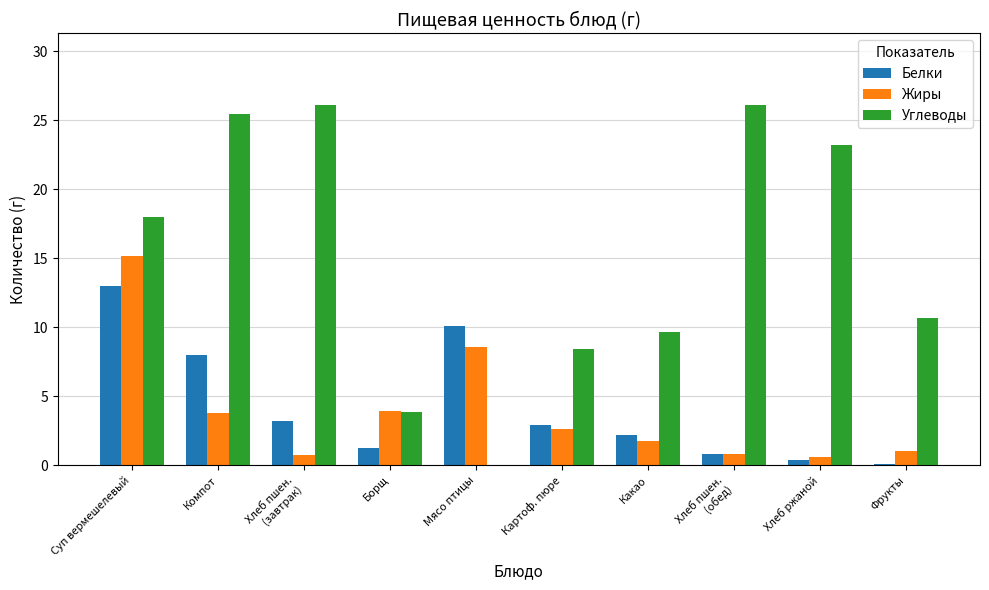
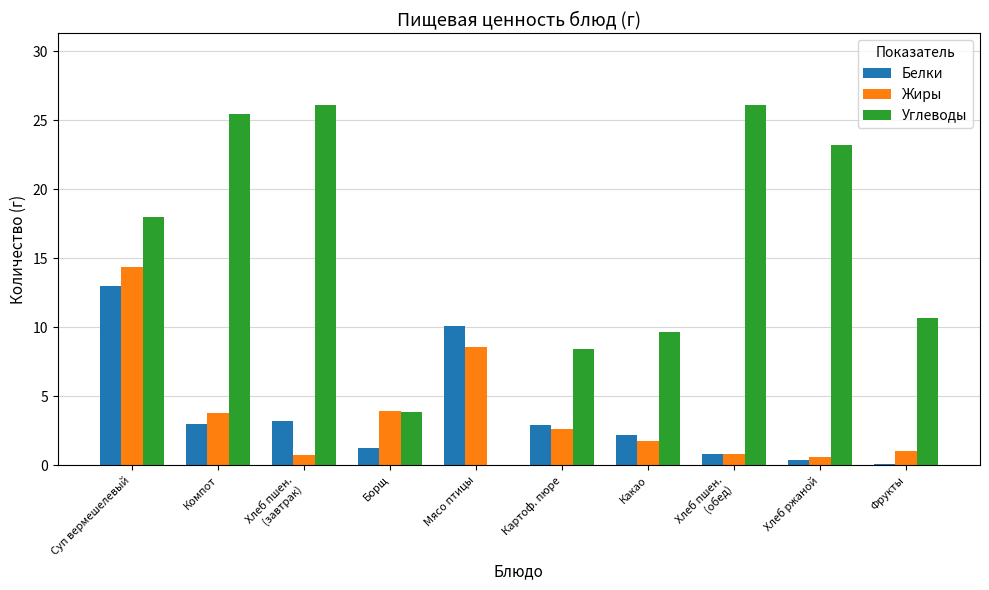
Жиры, Суп вермешелевый: 15.2 -> 14.4
Белки, Компот: 8 -> 3
